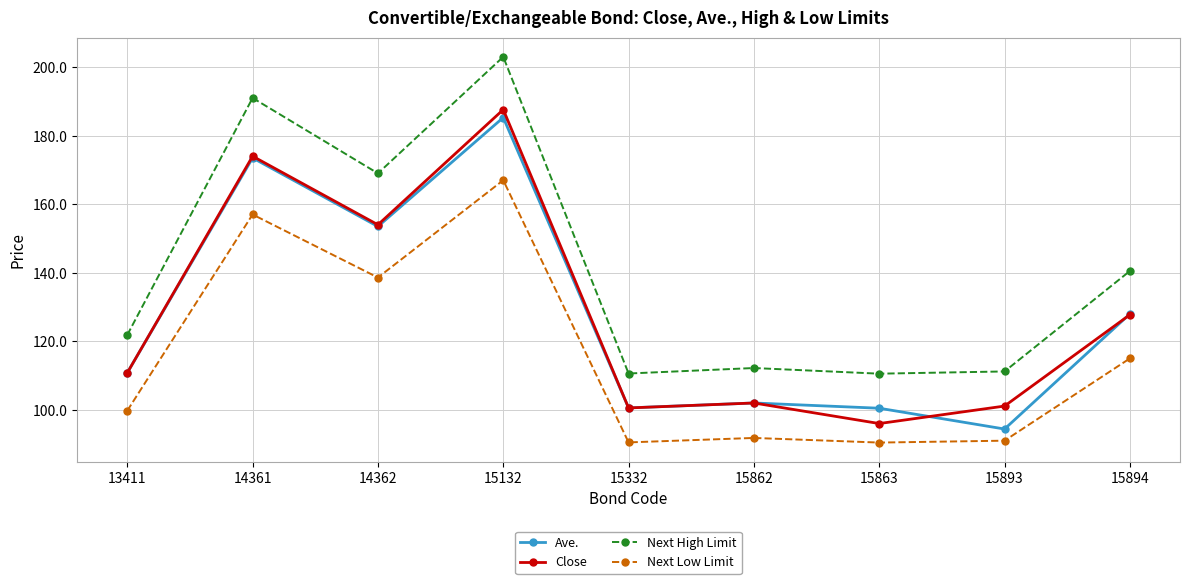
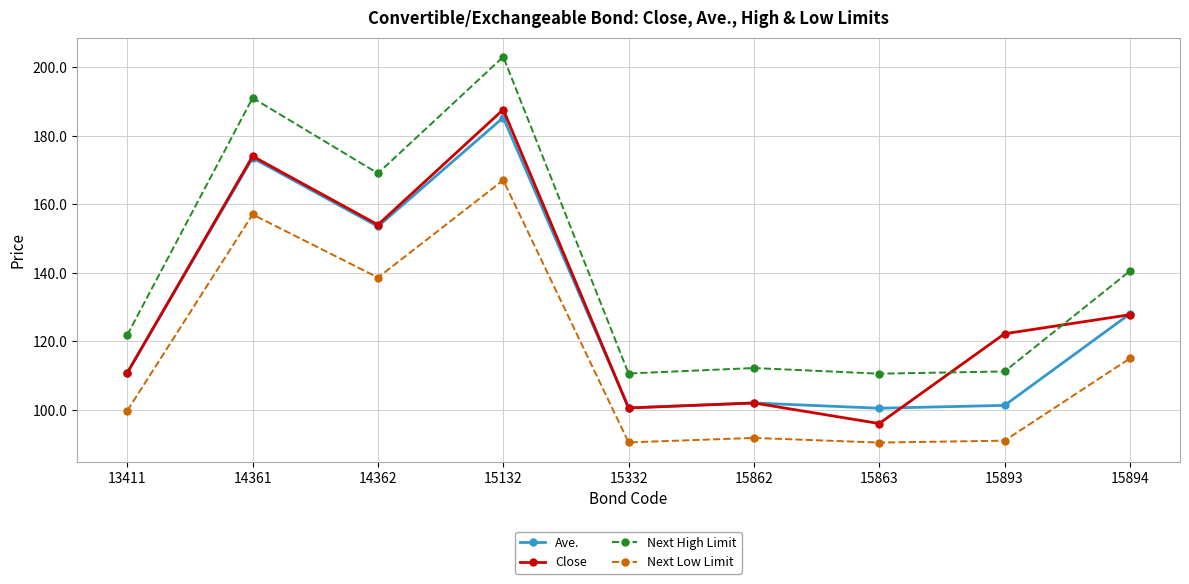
Ave., 15893: 94 -> 101
Close, 15893: 101 -> 122
